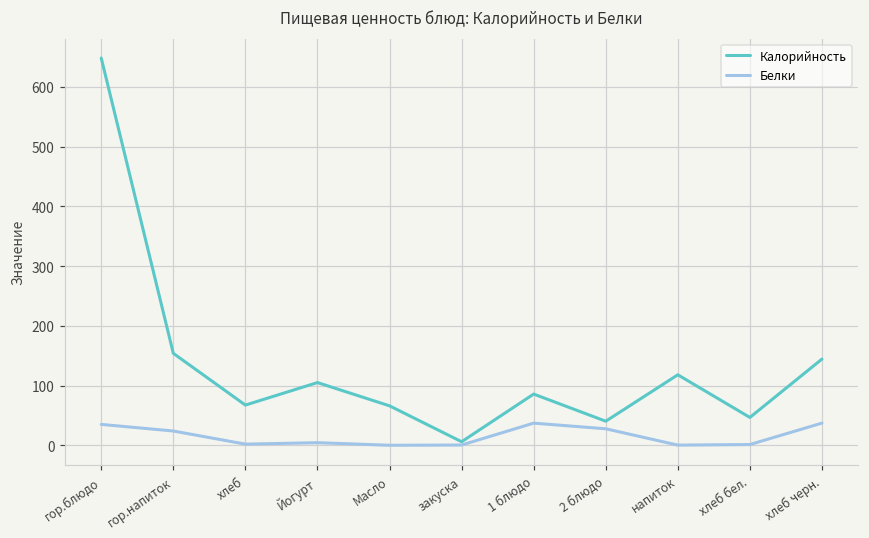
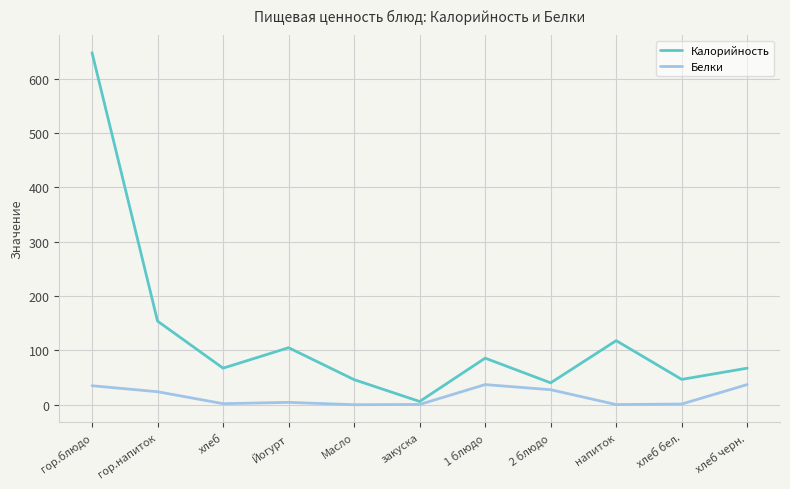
Калорийность, Масло: 70 -> 50
Калорийность, хлеб черн.: 140 -> 70
